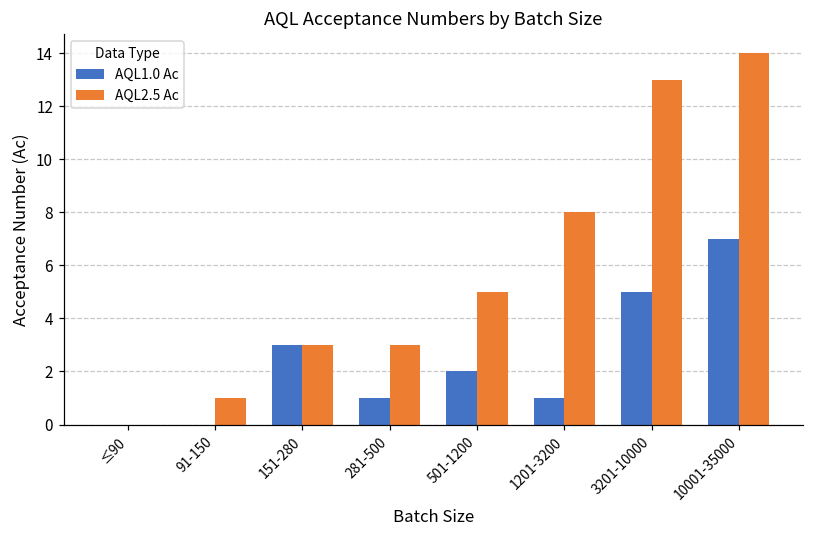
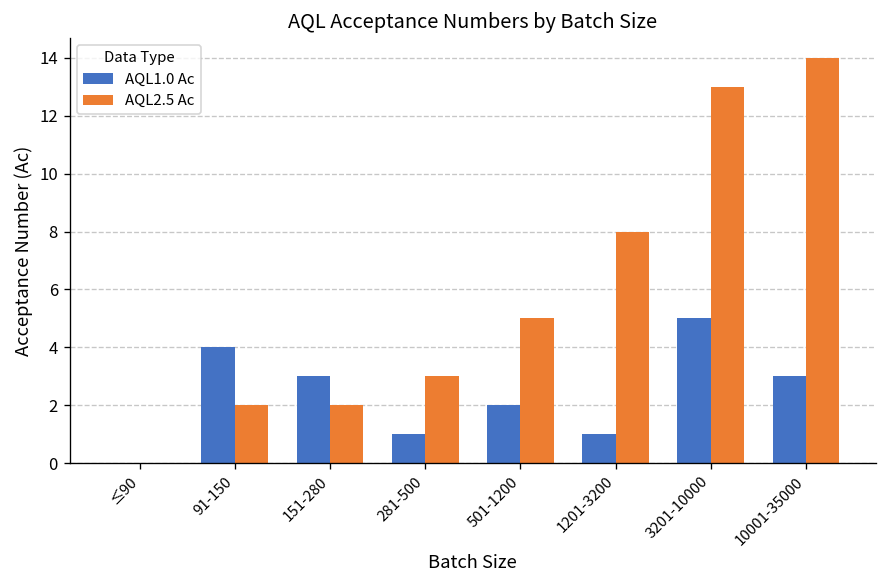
AQL1.0 Ac, 91-150: 0 -> 4
AQL2.5 Ac, 91-150: 1 -> 2
AQL2.5 Ac, 151-280: 3 -> 2
AQL1.0 Ac, 10001-35000: 7 -> 3
